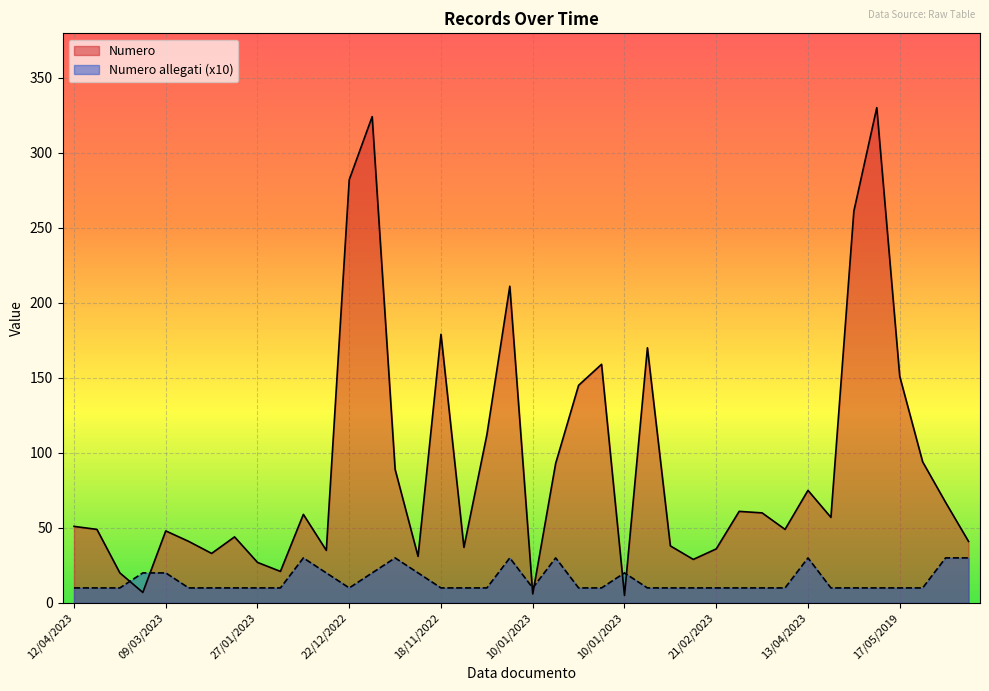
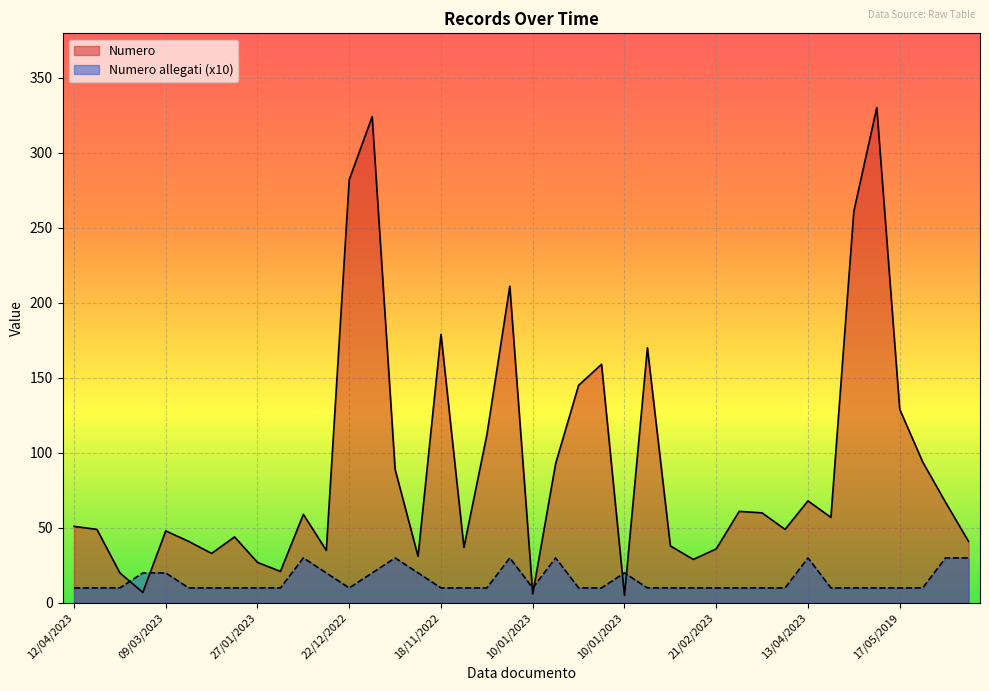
Numero, 13/04/2023: 75 -> 68
Numero, 17/05/2019: 151 -> 129
